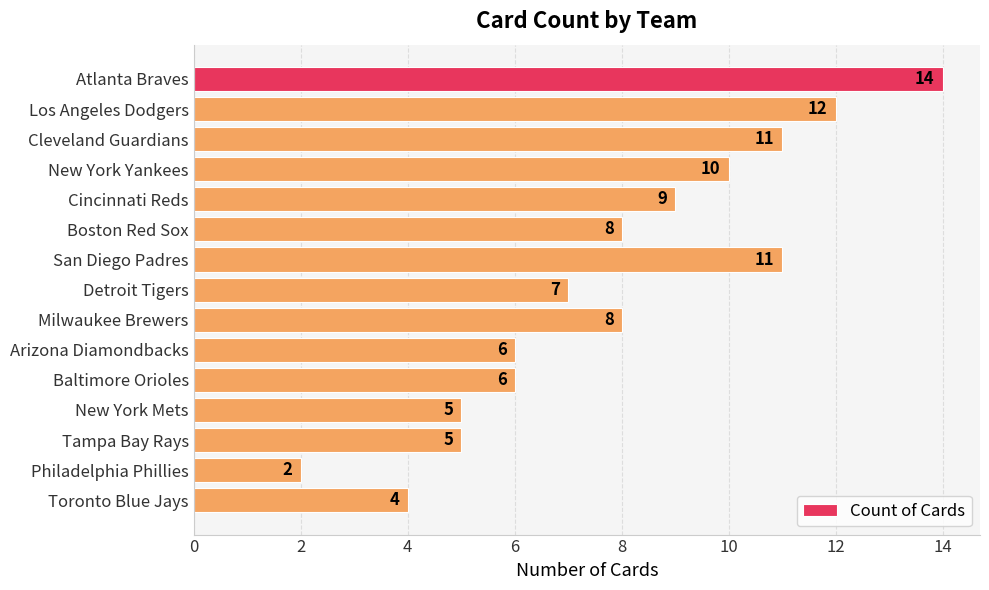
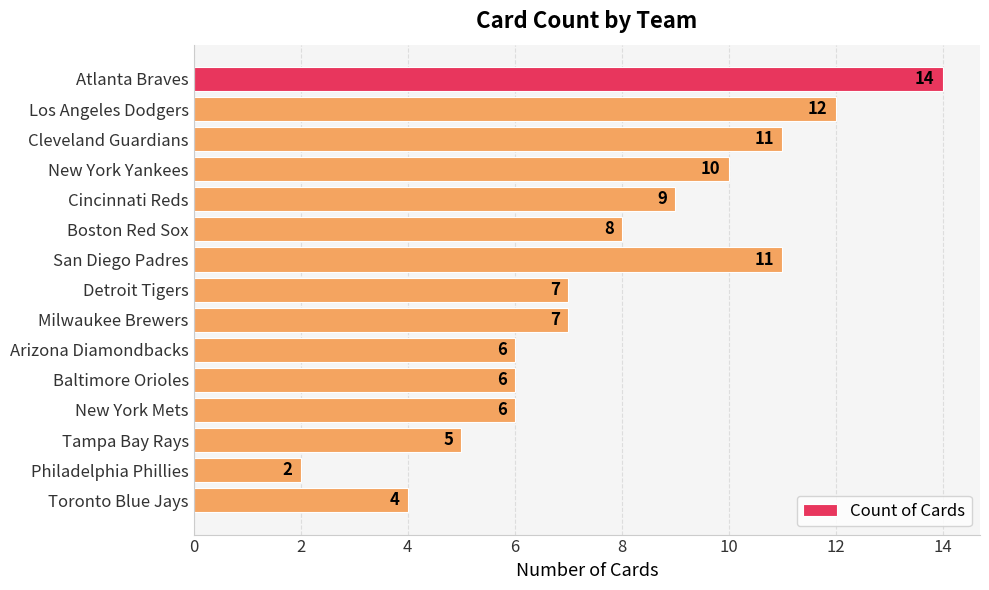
Milwaukee Brewers: 8 -> 7
New York Mets: 5 -> 6
